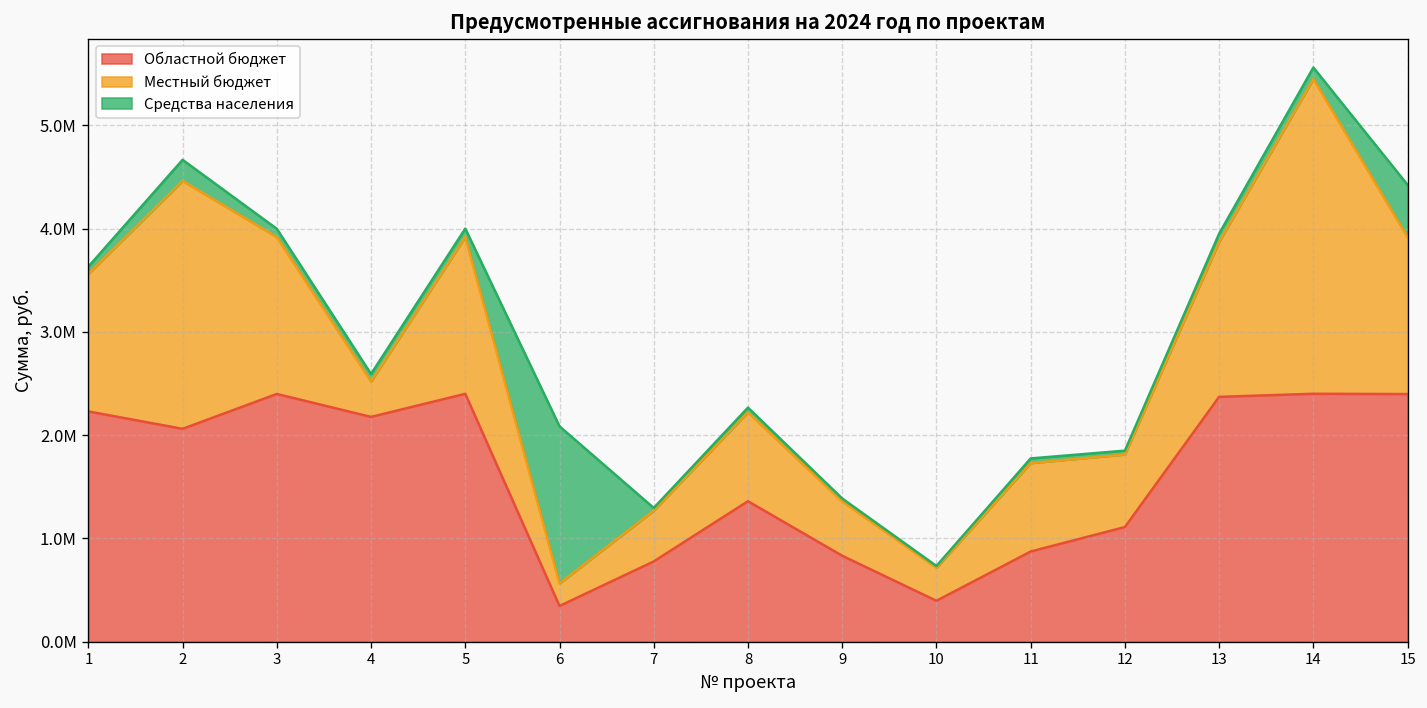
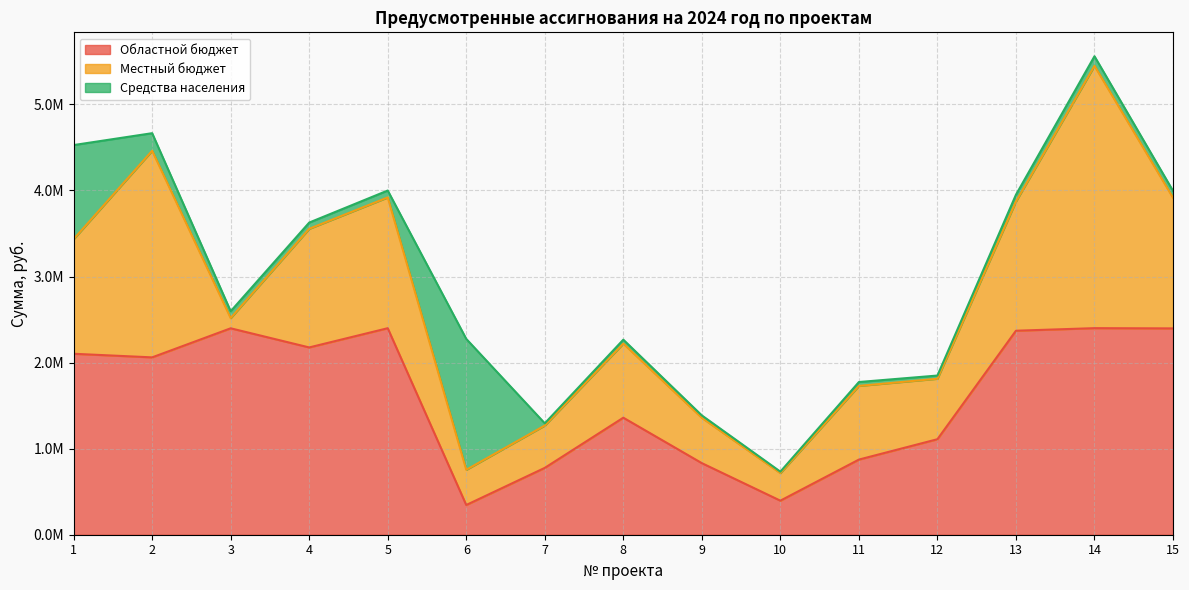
Областной бюджет, 1: 2200000 -> 2100000
Средства населения, 1: 100000 -> 1100000
Местный бюджет, 3: 1500000 -> 100000
Местный бюджет, 4: 300000 -> 1400000
Местный бюджет, 6: 200000 -> 400000
Средства населения, 15: 500000 -> 100000
